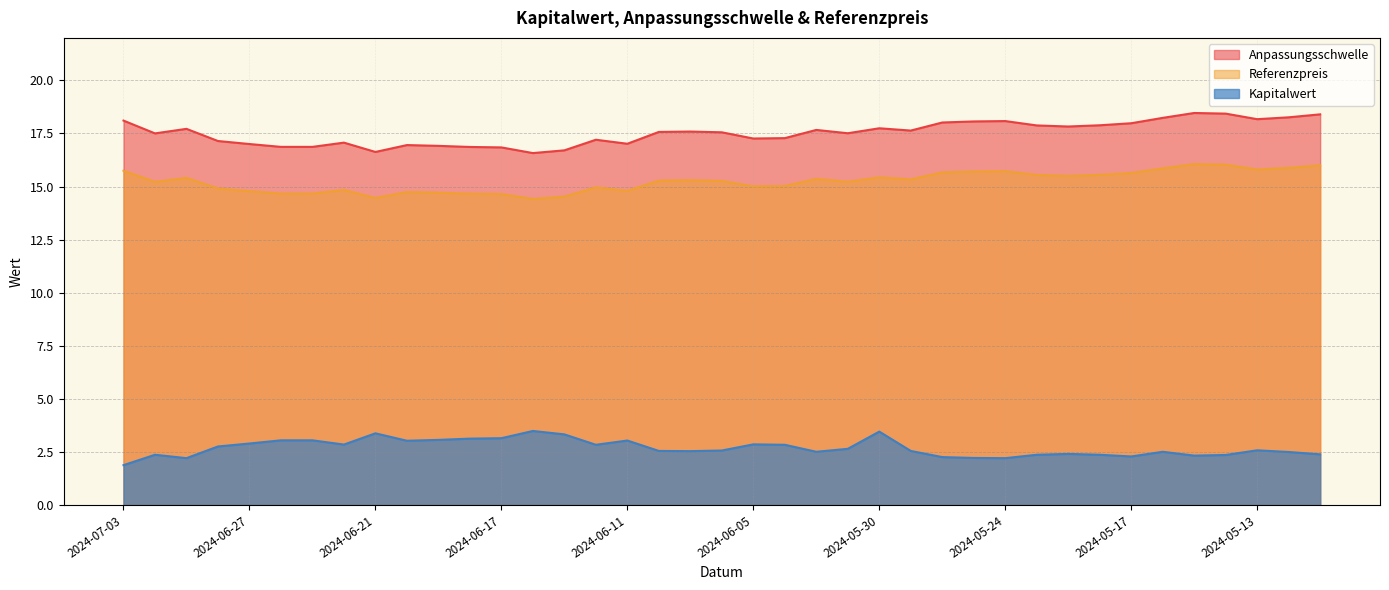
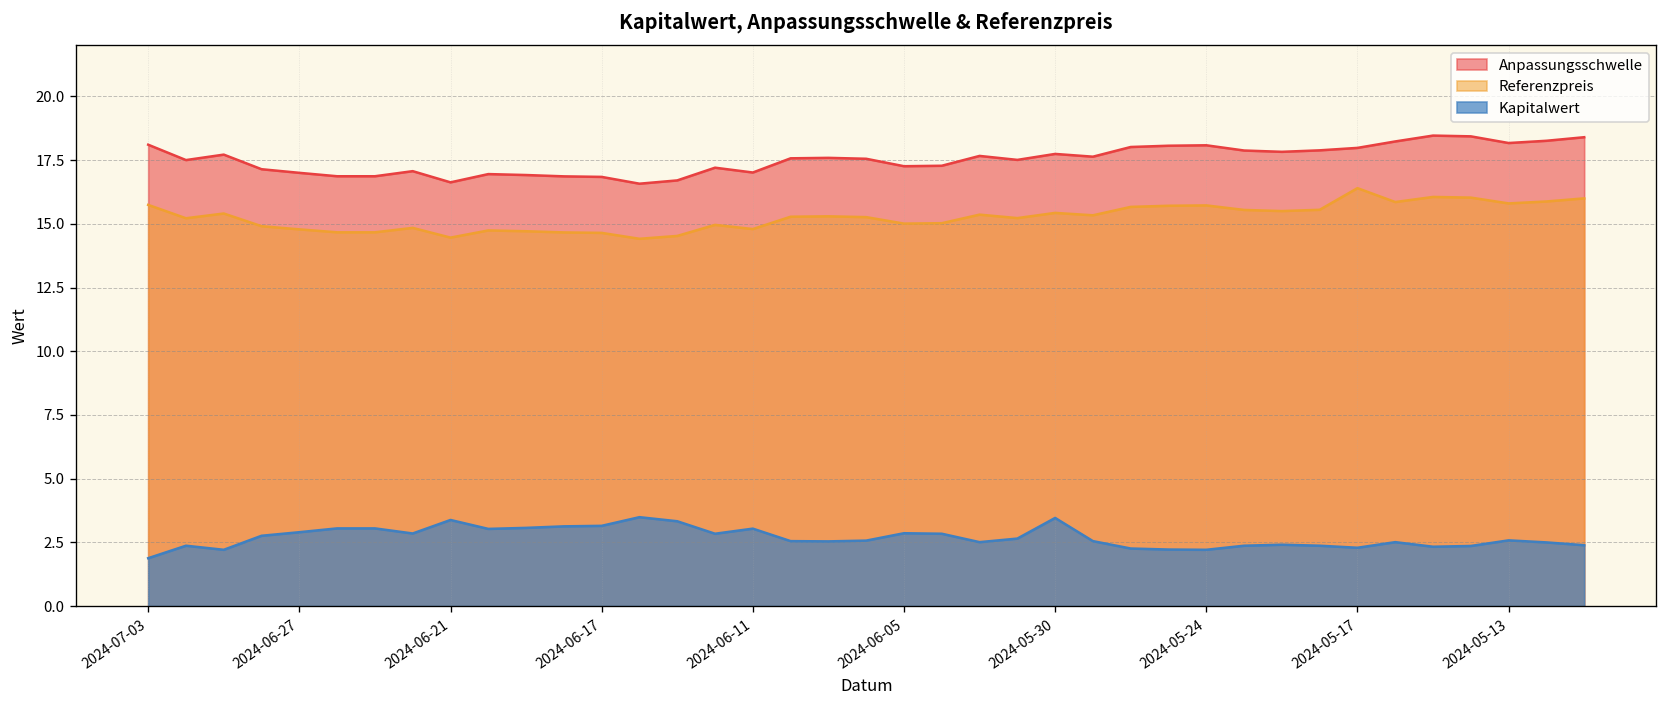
Referenzpreis, 2024-05-17: 15.6 -> 16.4
